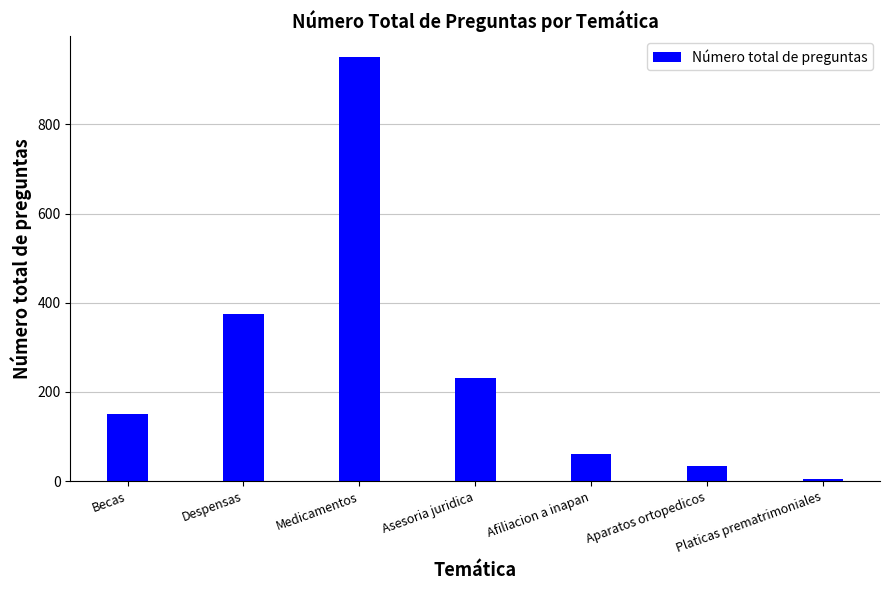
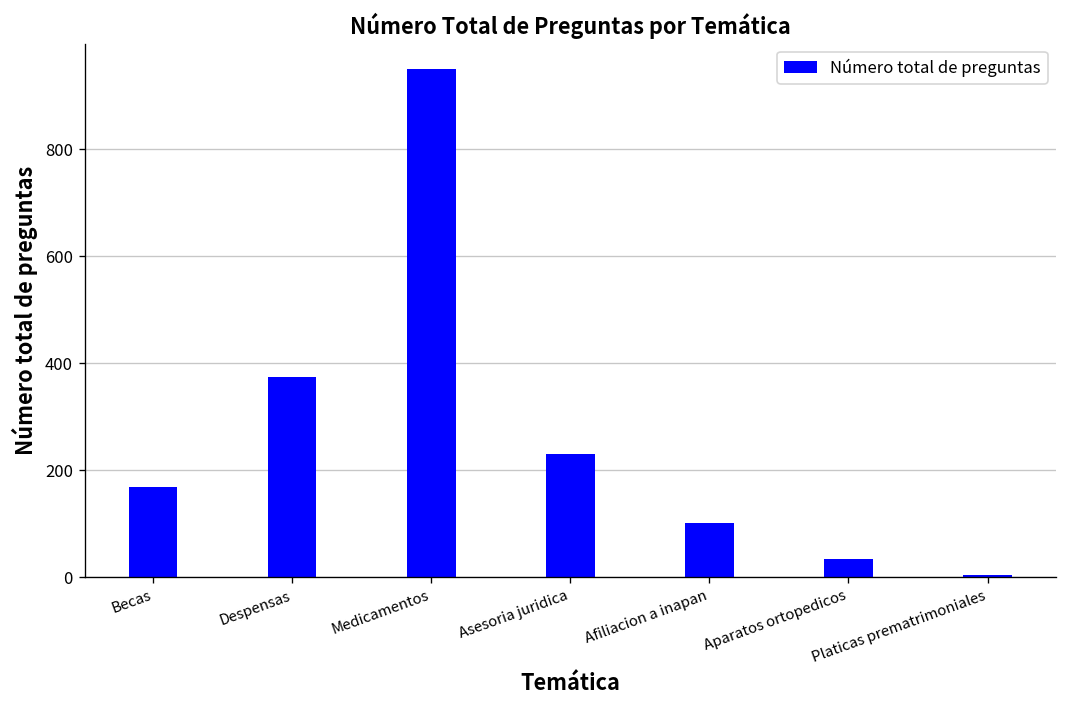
Becas: 150 -> 170
Afiliacion a inapan: 60 -> 100
